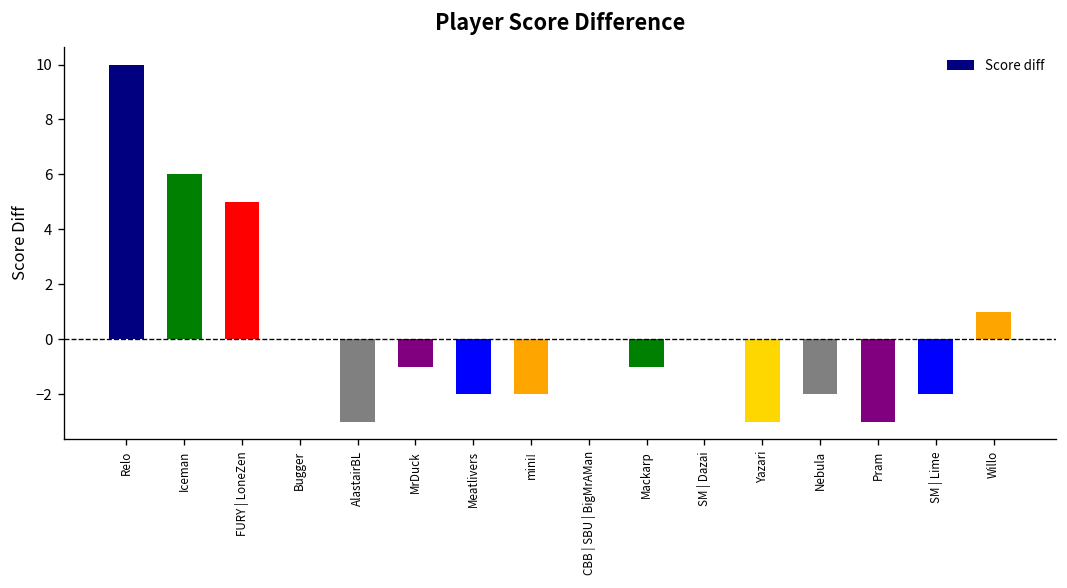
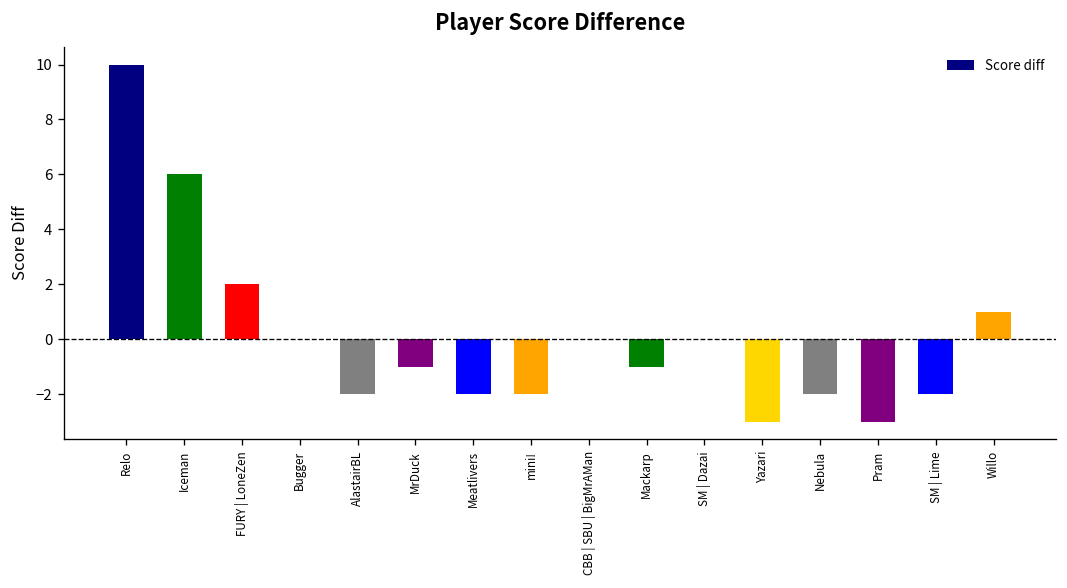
FURY | LoneZen: 5 -> 2
AlastairBL: -3 -> -2
